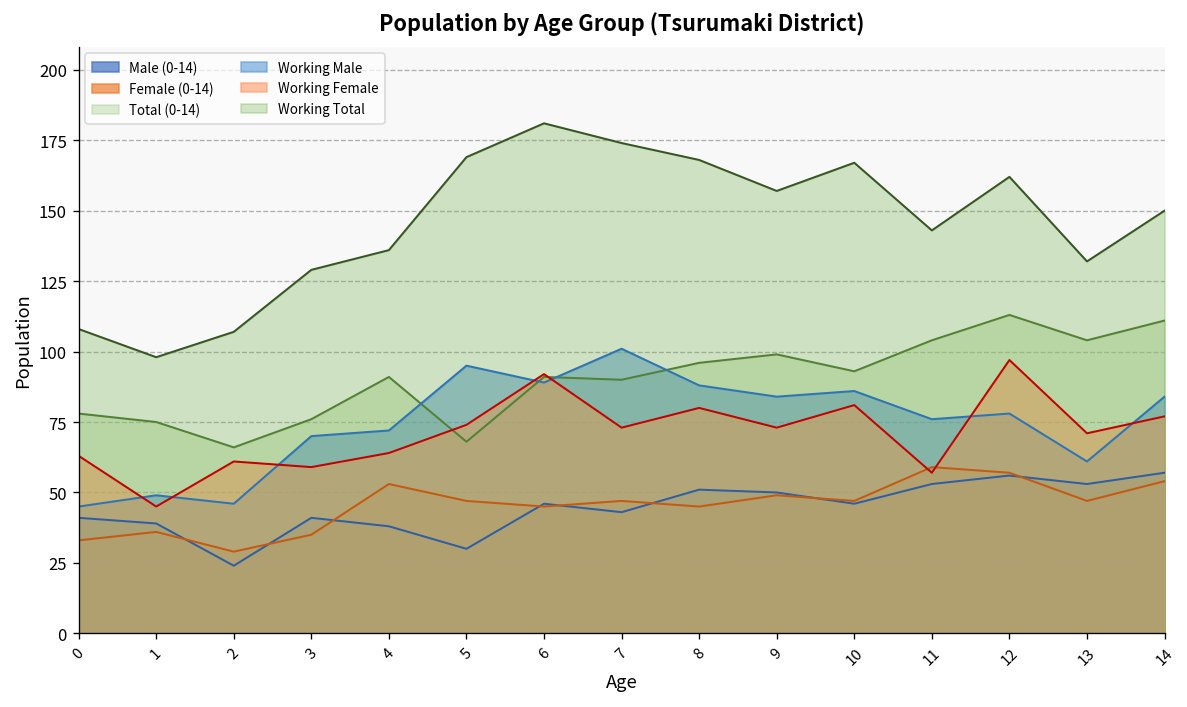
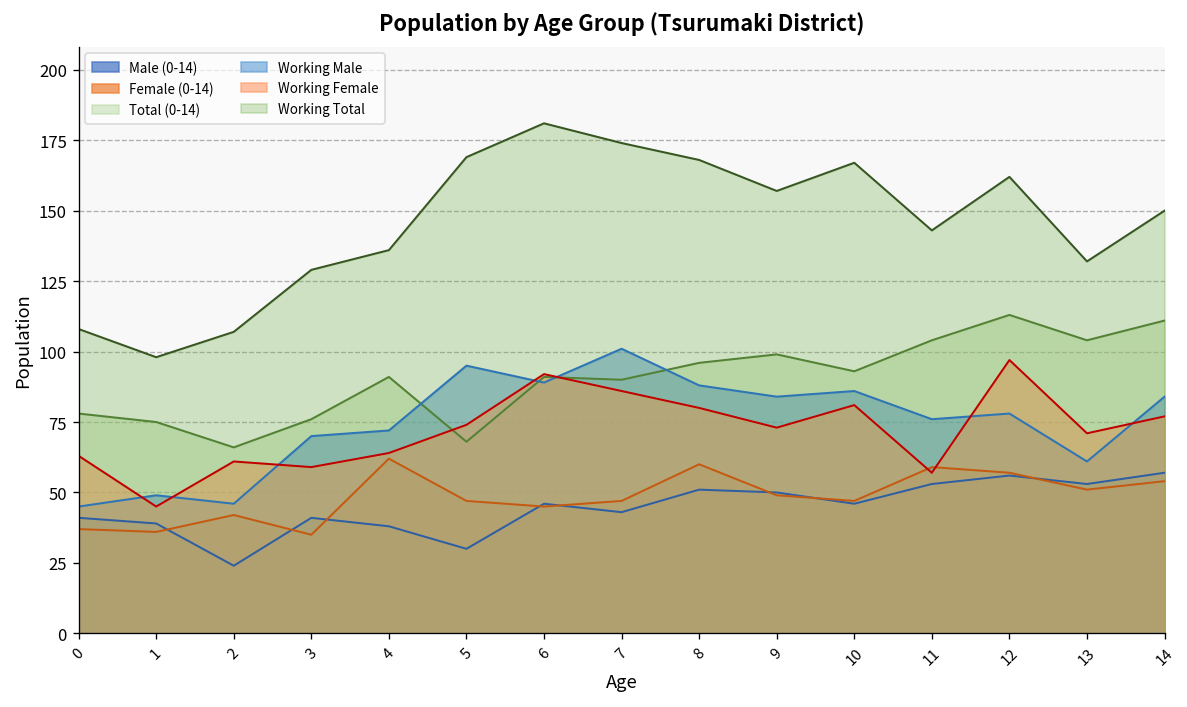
Female (0-14), 0: 33 -> 37
Female (0-14), 2: 29 -> 42
Female (0-14), 4: 53 -> 62
Working Female, 7: 73 -> 86
Female (0-14), 8: 45 -> 60
Female (0-14), 13: 47 -> 51
